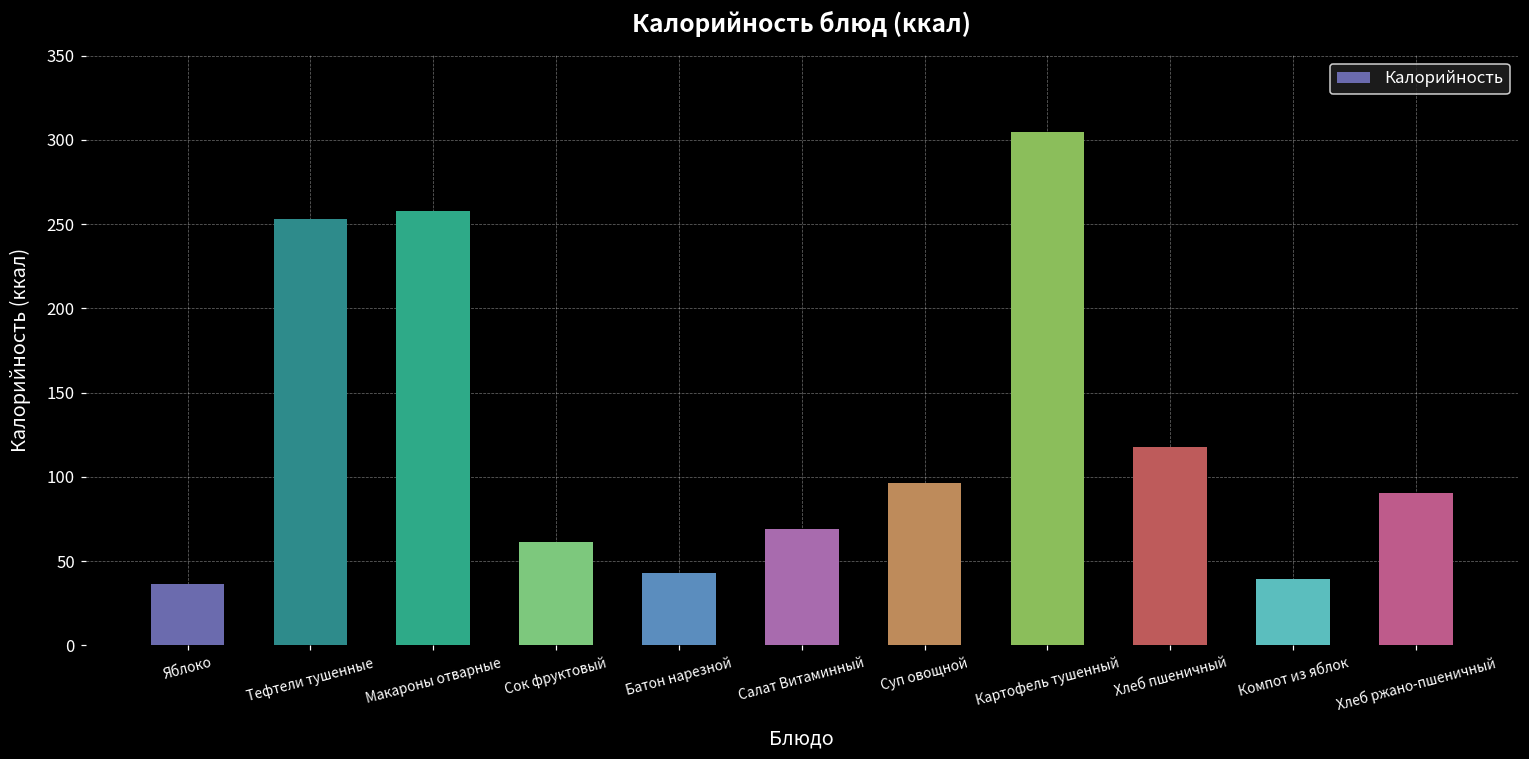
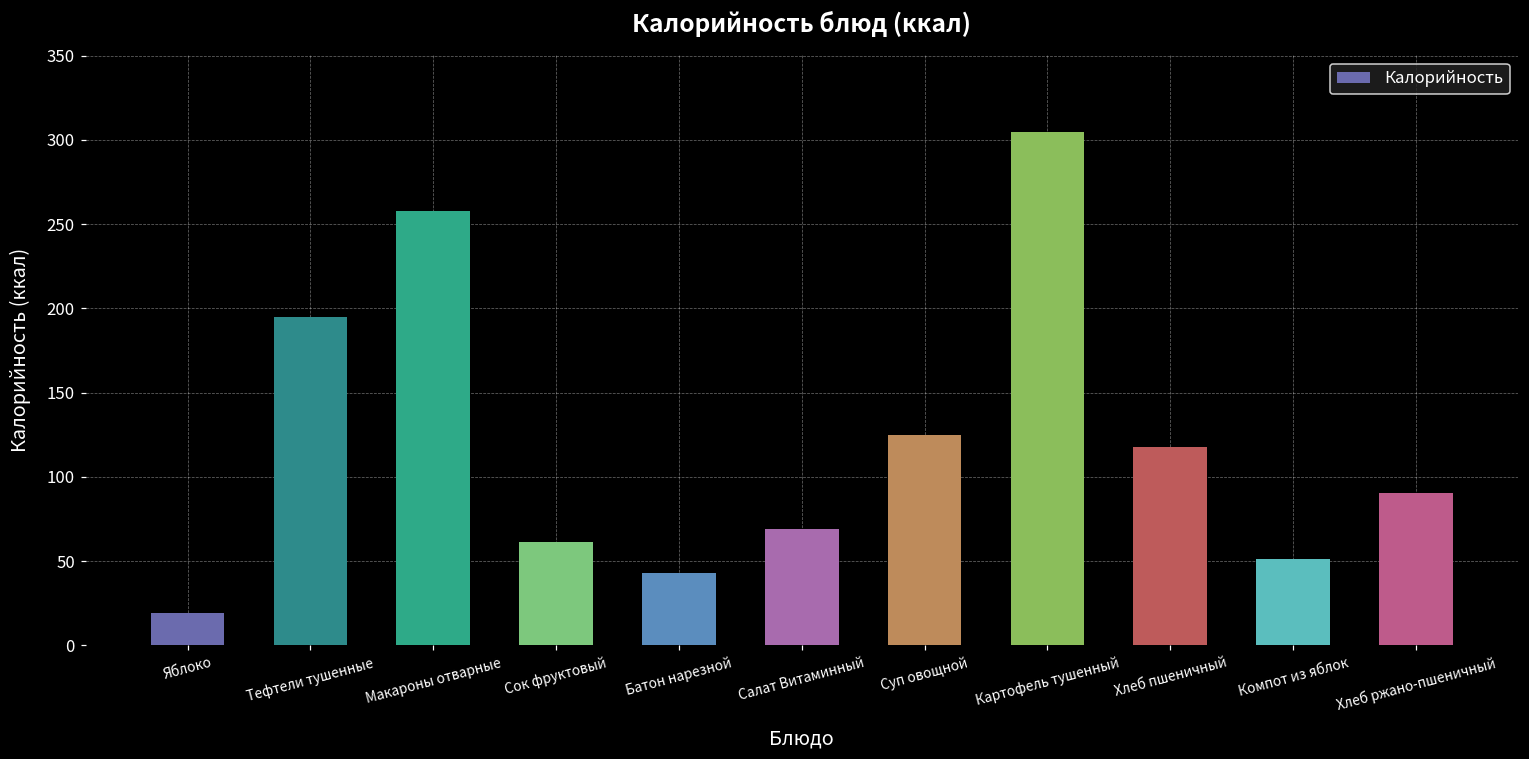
Яблоко: 36 -> 19
Тефтели тушенные: 253 -> 195
Суп овощной: 97 -> 125
Компот из яблок: 39 -> 51
